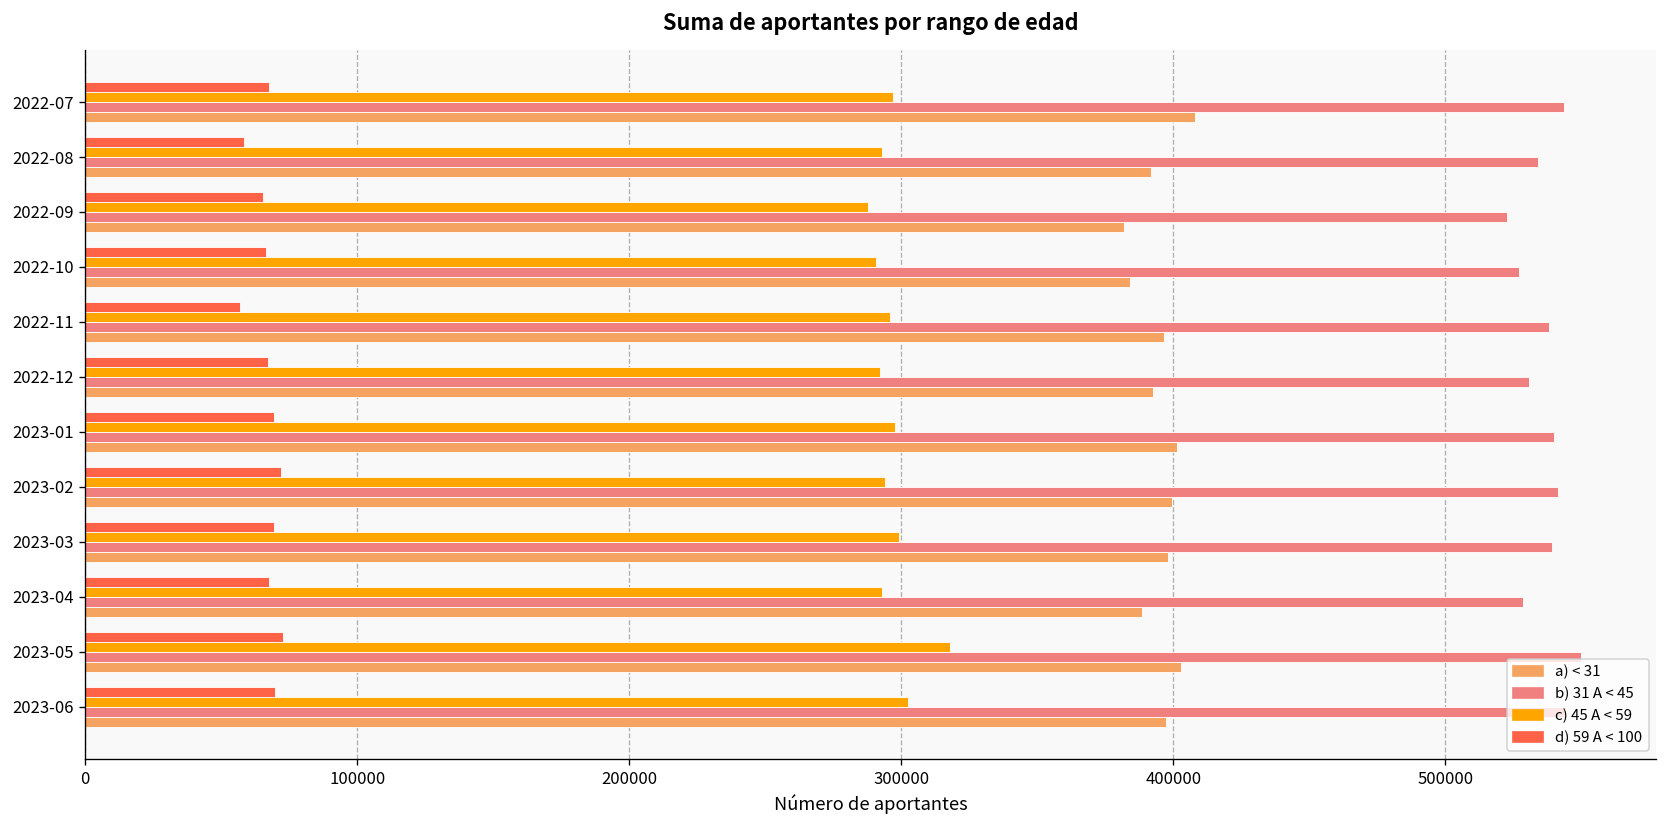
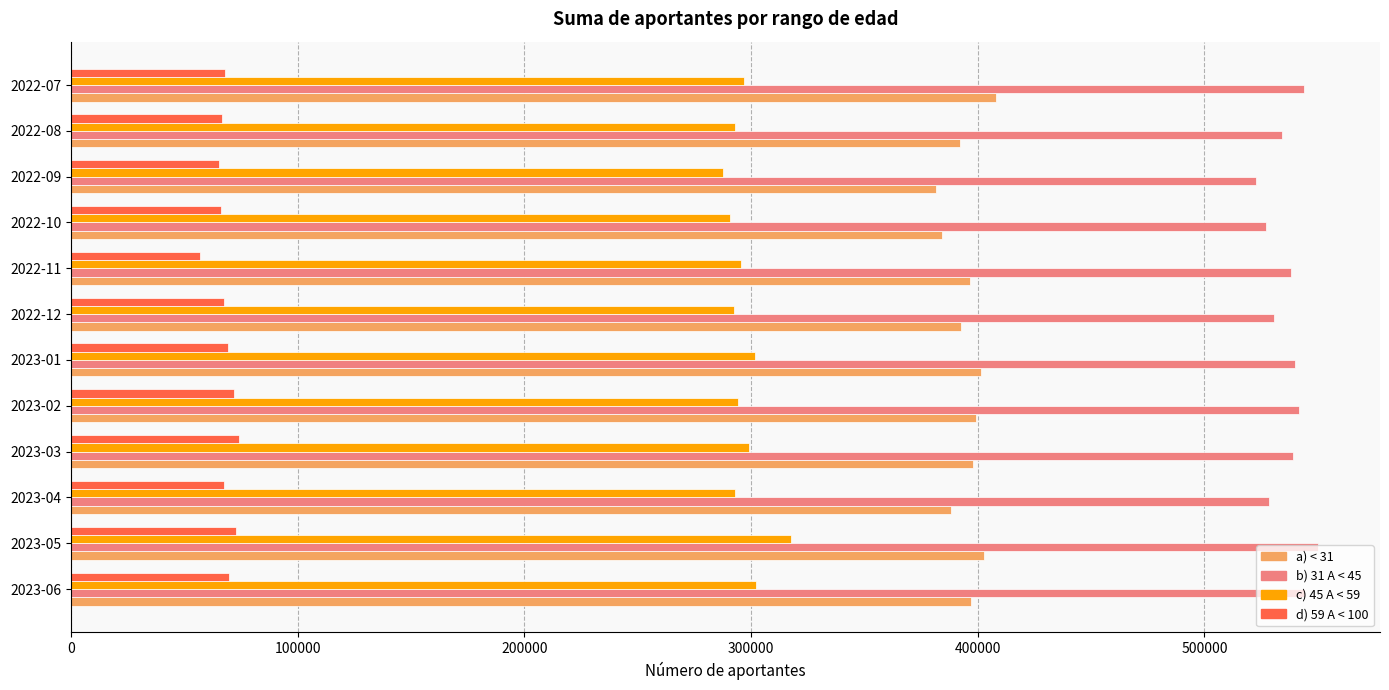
d) 59 A < 100, 2022-08: 58000 -> 67000
c) 45 A < 59, 2023-01: 298000 -> 302000
d) 59 A < 100, 2023-03: 69000 -> 74000
